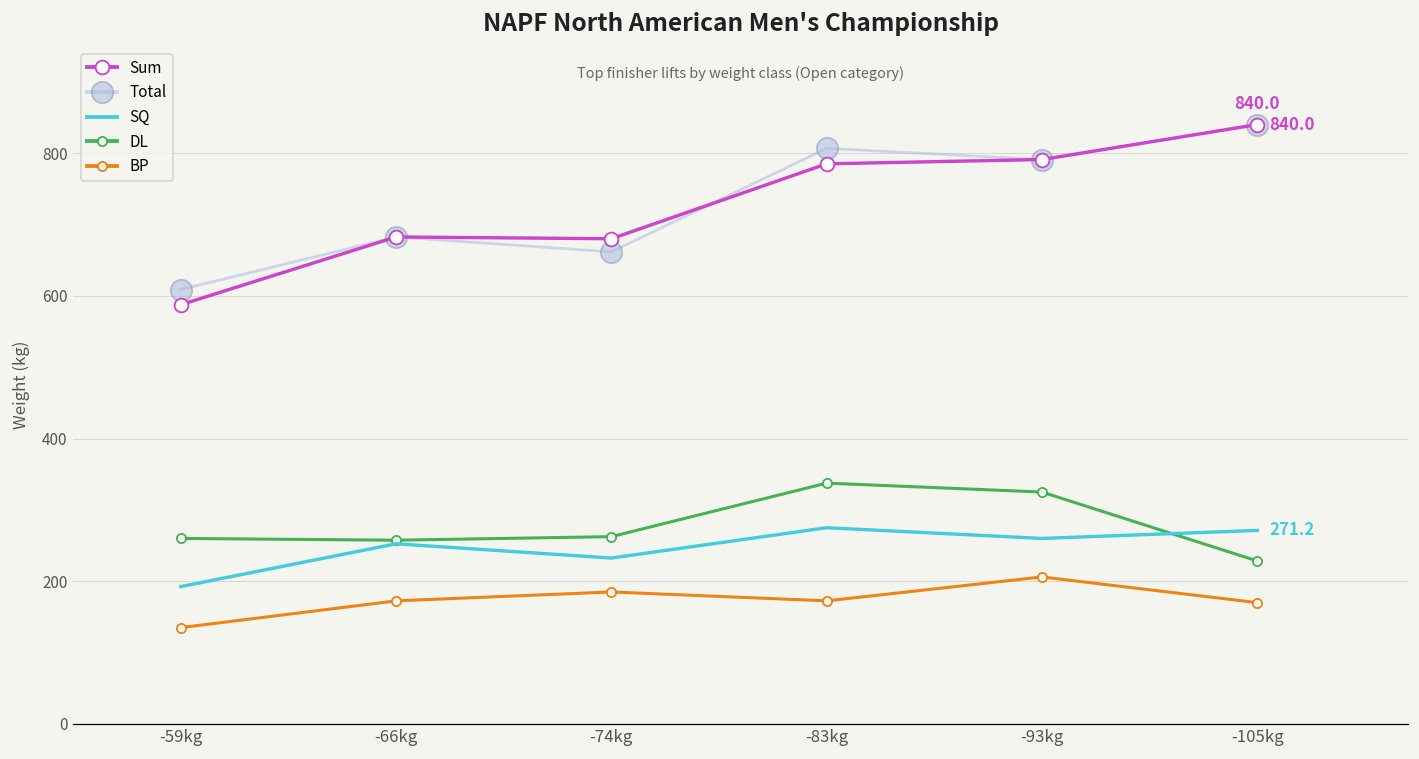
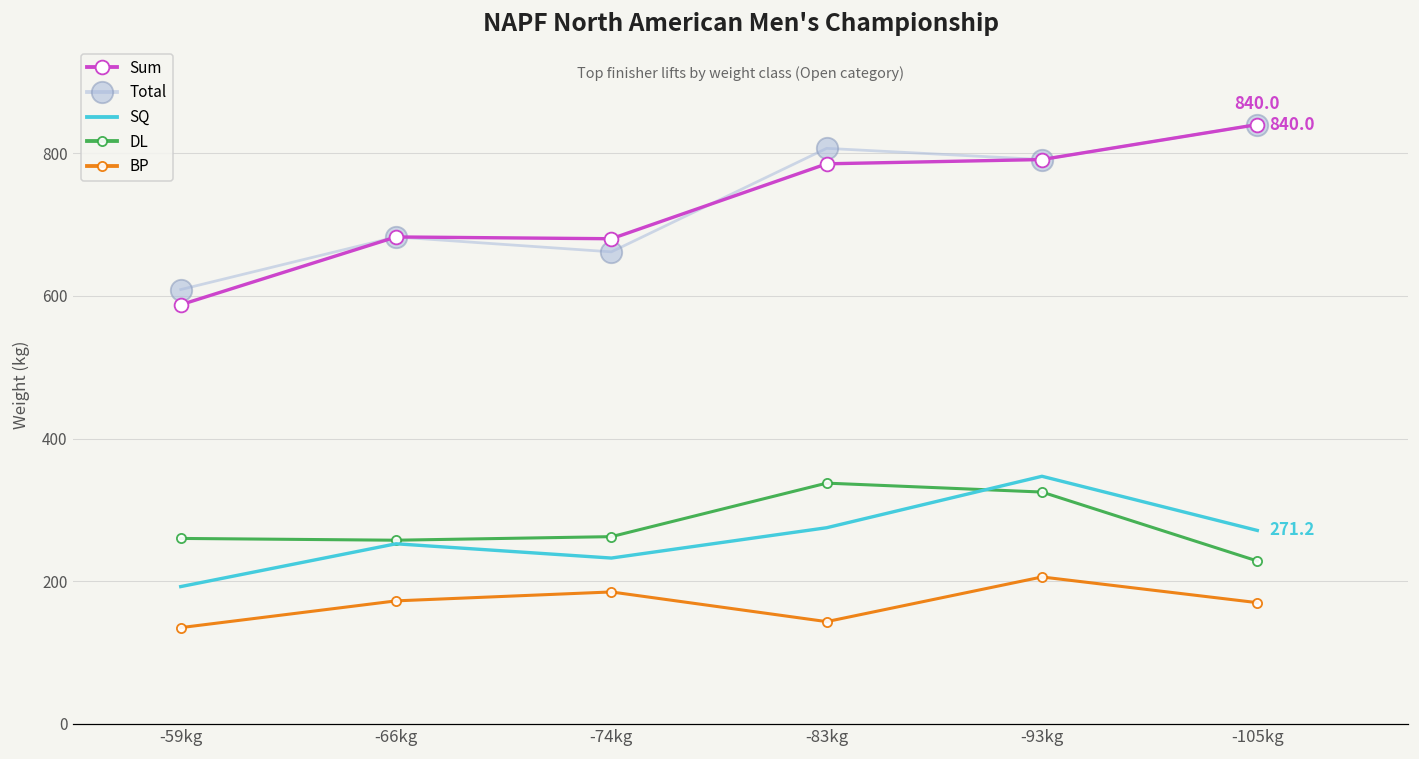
BP, -83kg: 170 -> 140
SQ, -93kg: 260 -> 350
